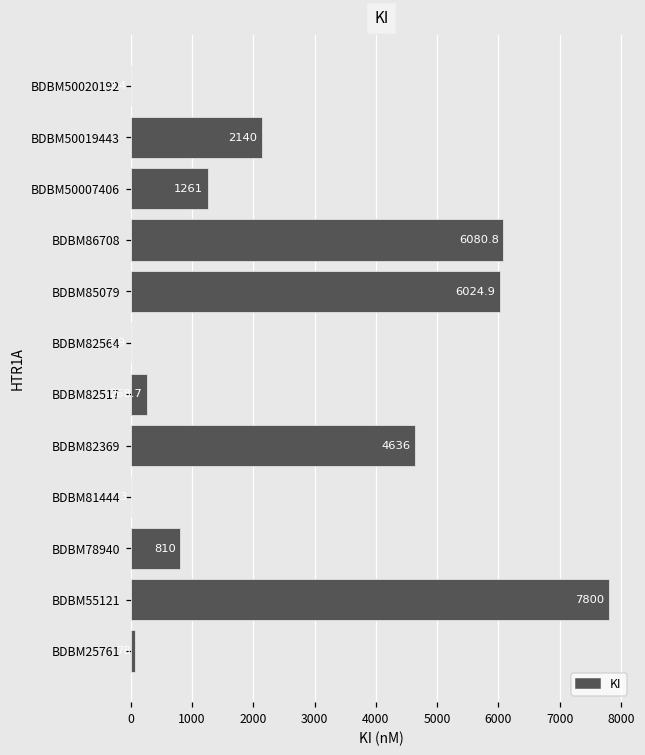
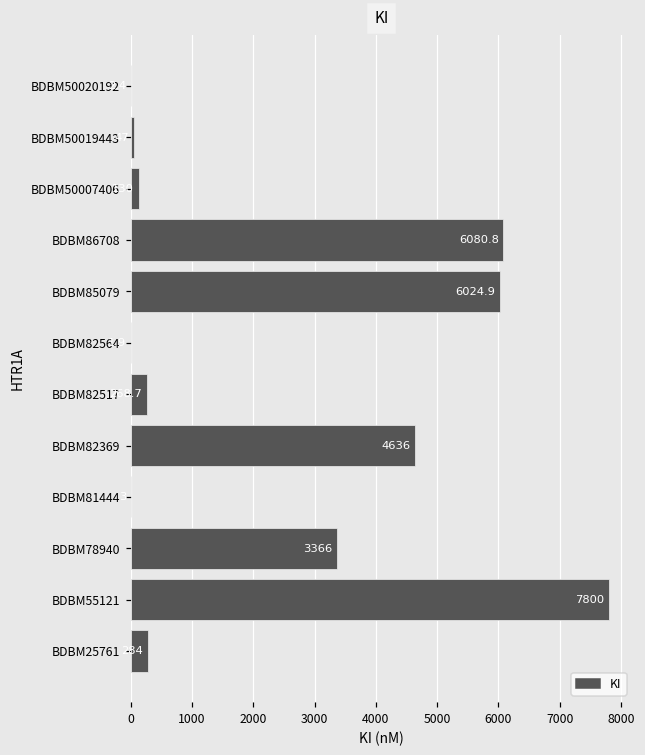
BDBM50019443: 2100 -> 0
BDBM50007406: 1300 -> 100
BDBM78940: 810 -> 3366
BDBM25761: 100 -> 300
